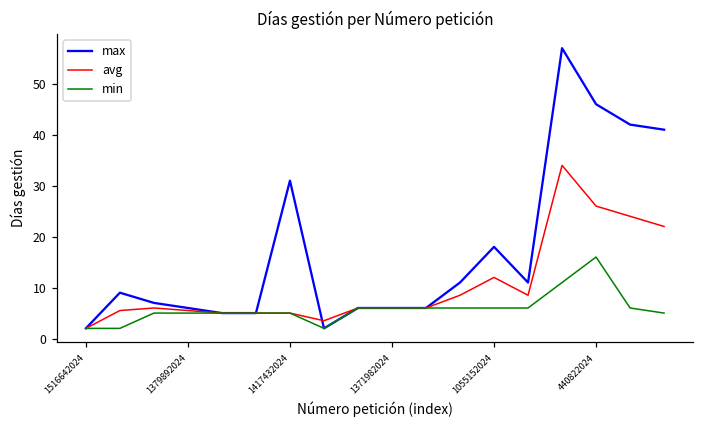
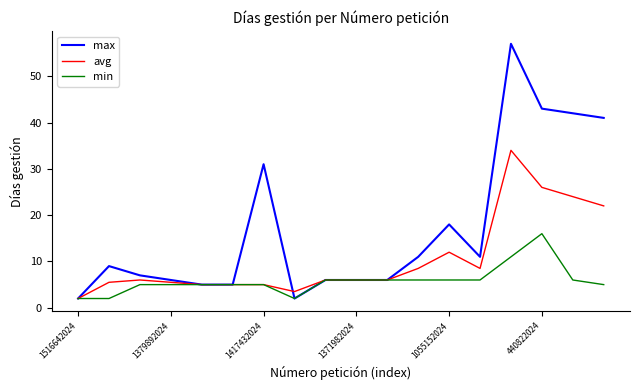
max, 440822024: 46 -> 43
